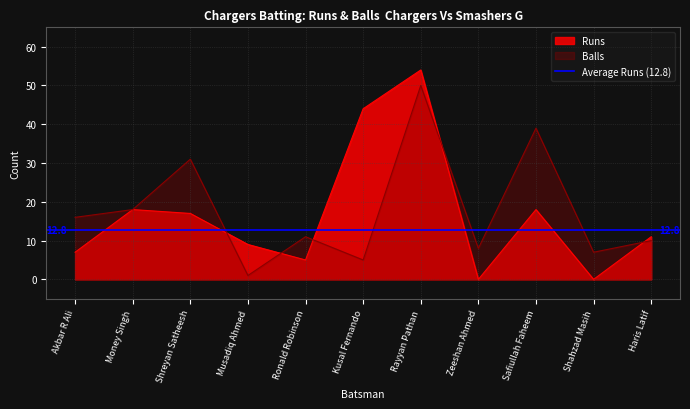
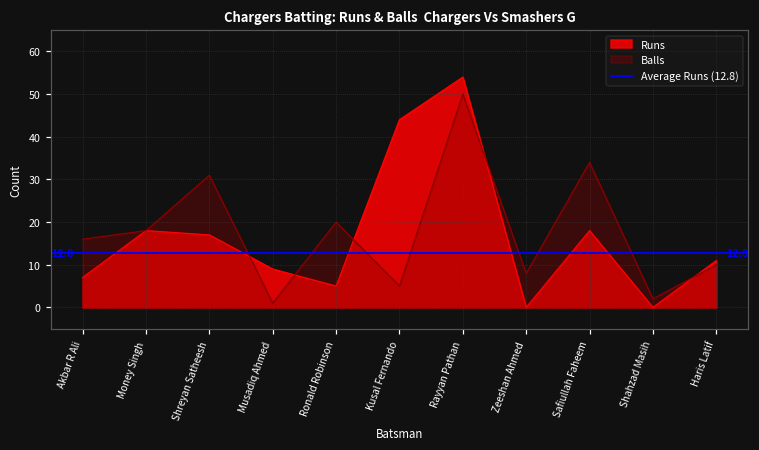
Balls, Ronald Robinson: 11 -> 20
Balls, Safiullah Faheem: 39 -> 34
Balls, Shahzad Masih: 7 -> 2
